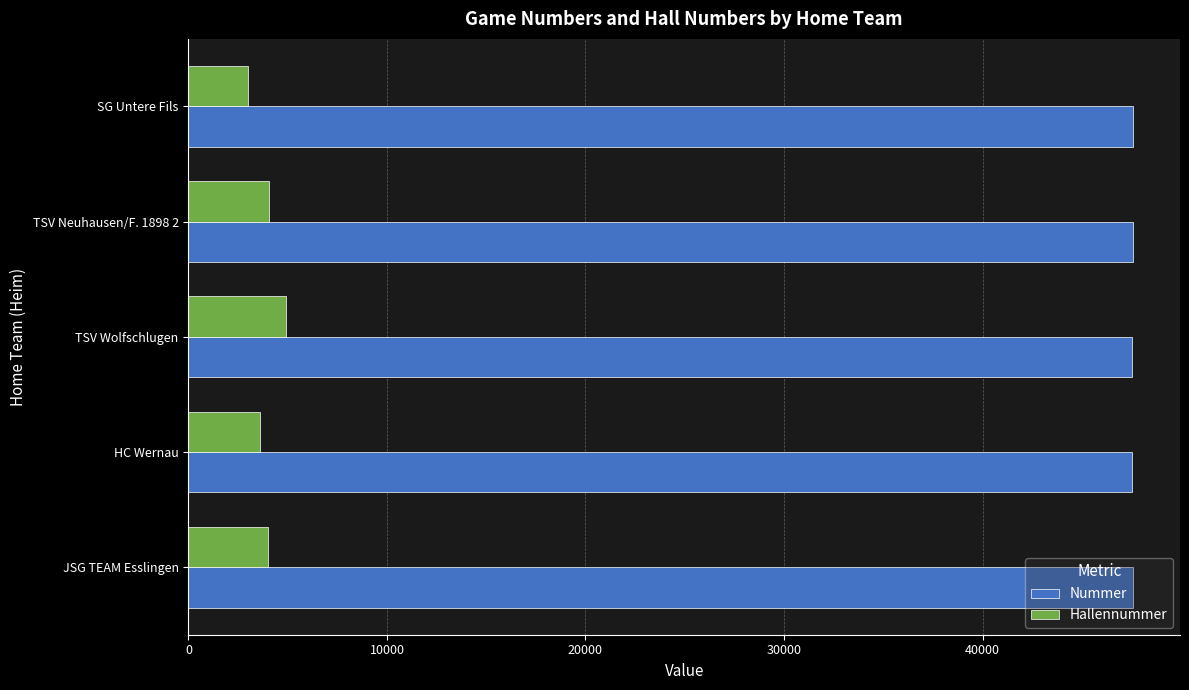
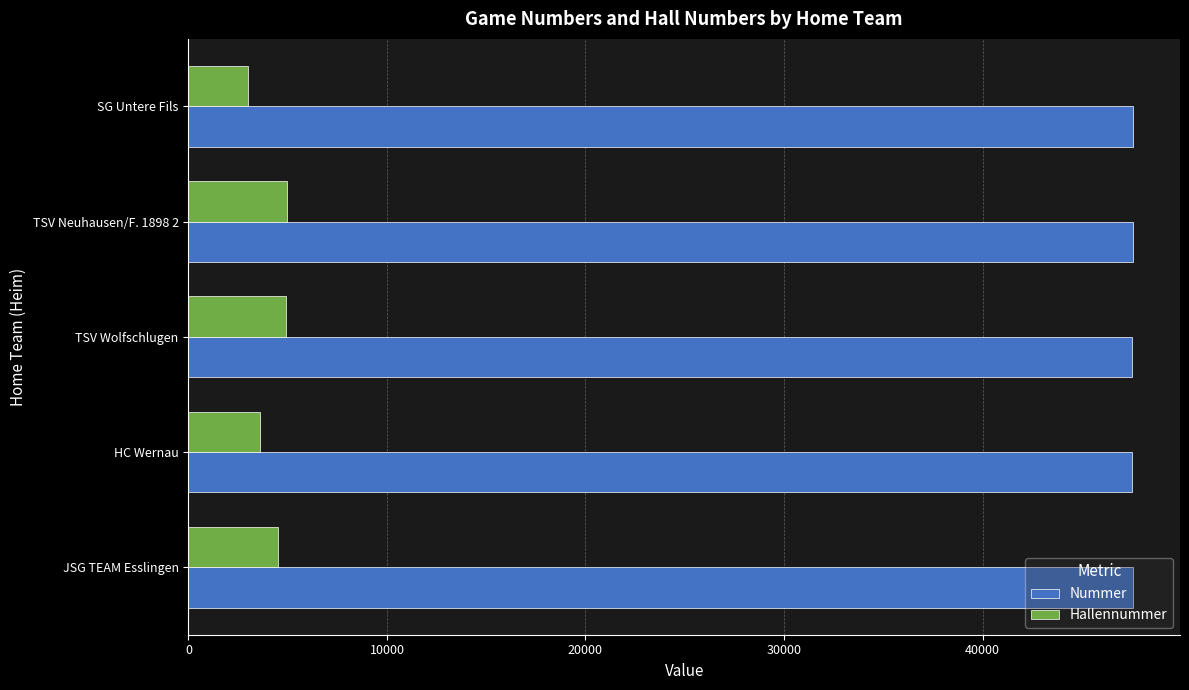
Hallennummer, TSV Neuhausen/F. 1898 2: 4000 -> 5000
Hallennummer, JSG TEAM Esslingen: 4000 -> 4500
